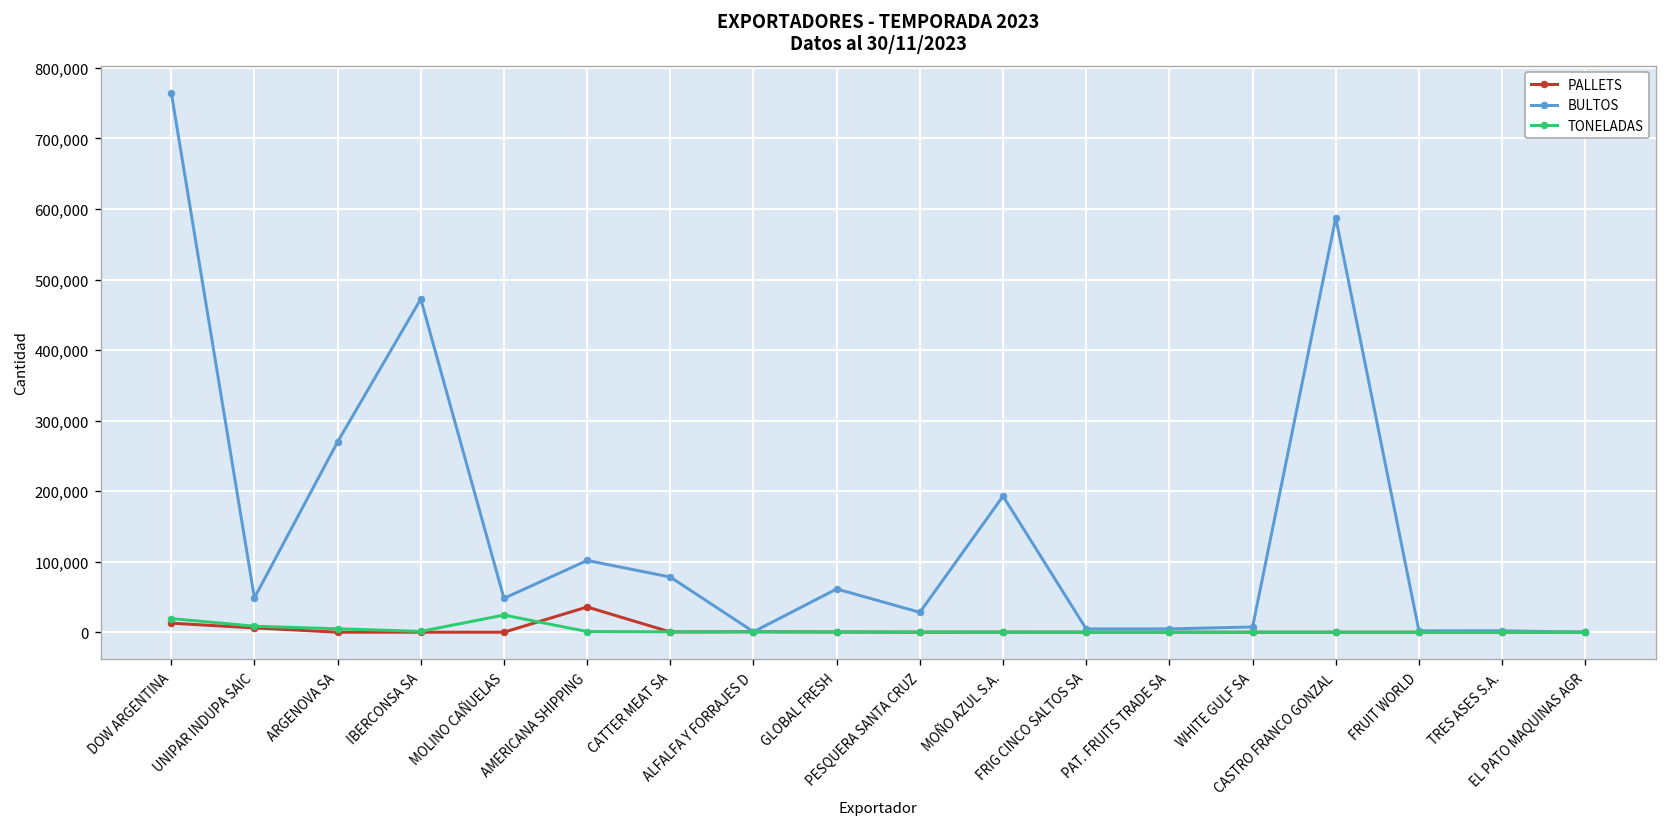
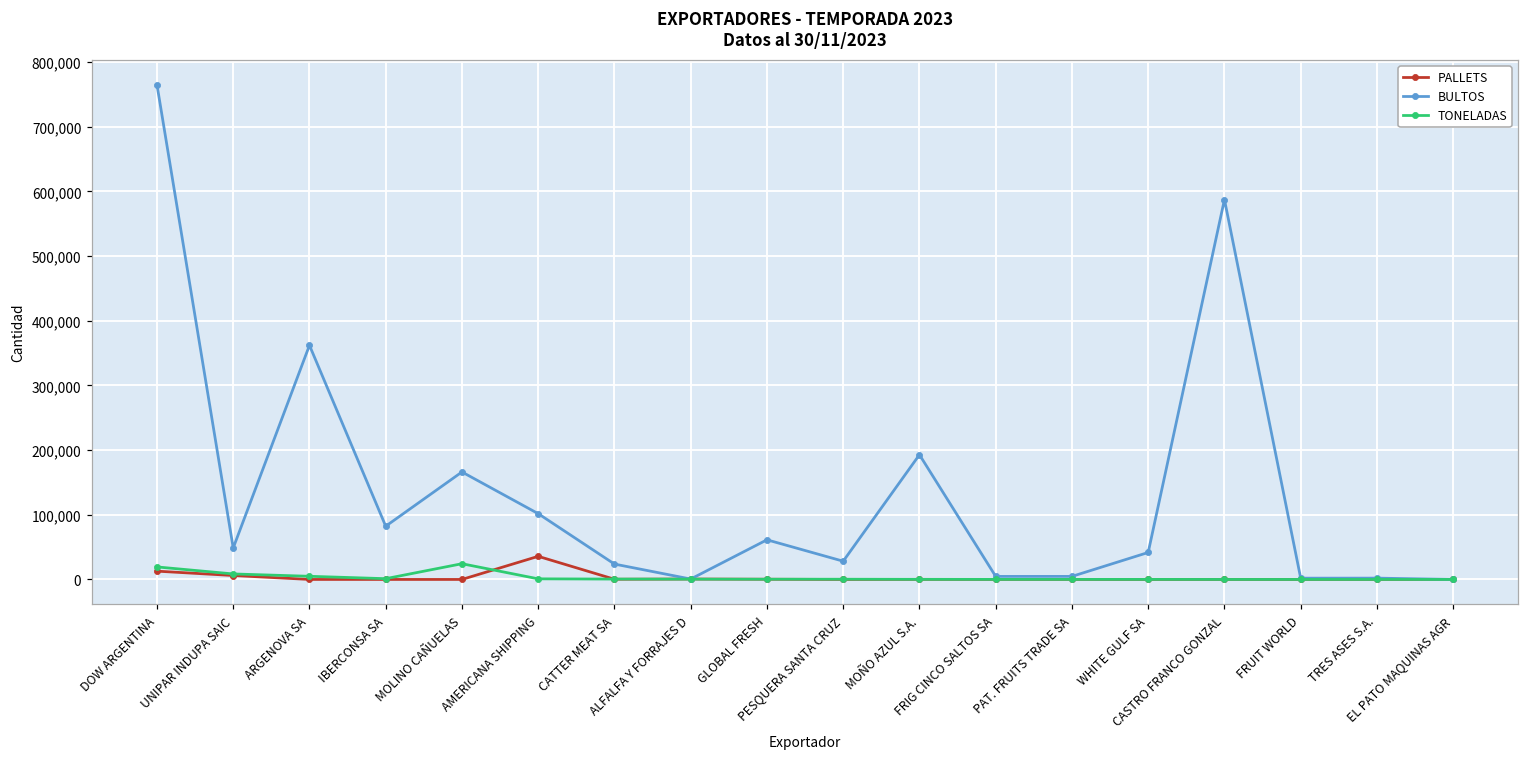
BULTOS, ARGENOVA SA: 270,000 -> 360,000
BULTOS, IBERCONSA SA: 470,000 -> 80,000
BULTOS, MOLINO CAÑUELAS: 50,000 -> 170,000
BULTOS, CATTER MEAT SA: 80,000 -> 20,000
BULTOS, WHITE GULF SA: 10,000 -> 40,000
